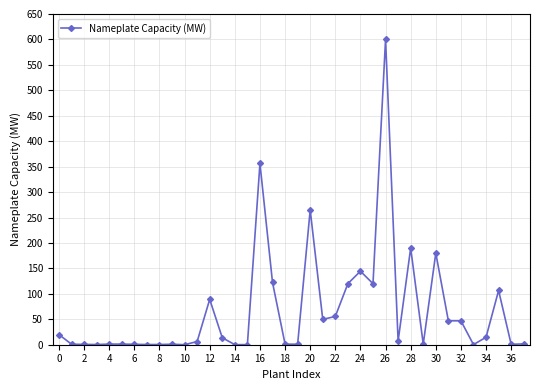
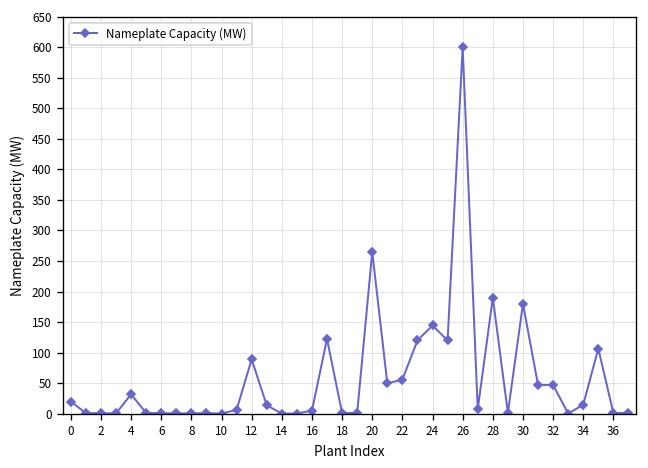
4: 0 -> 30
16: 360 -> 10
